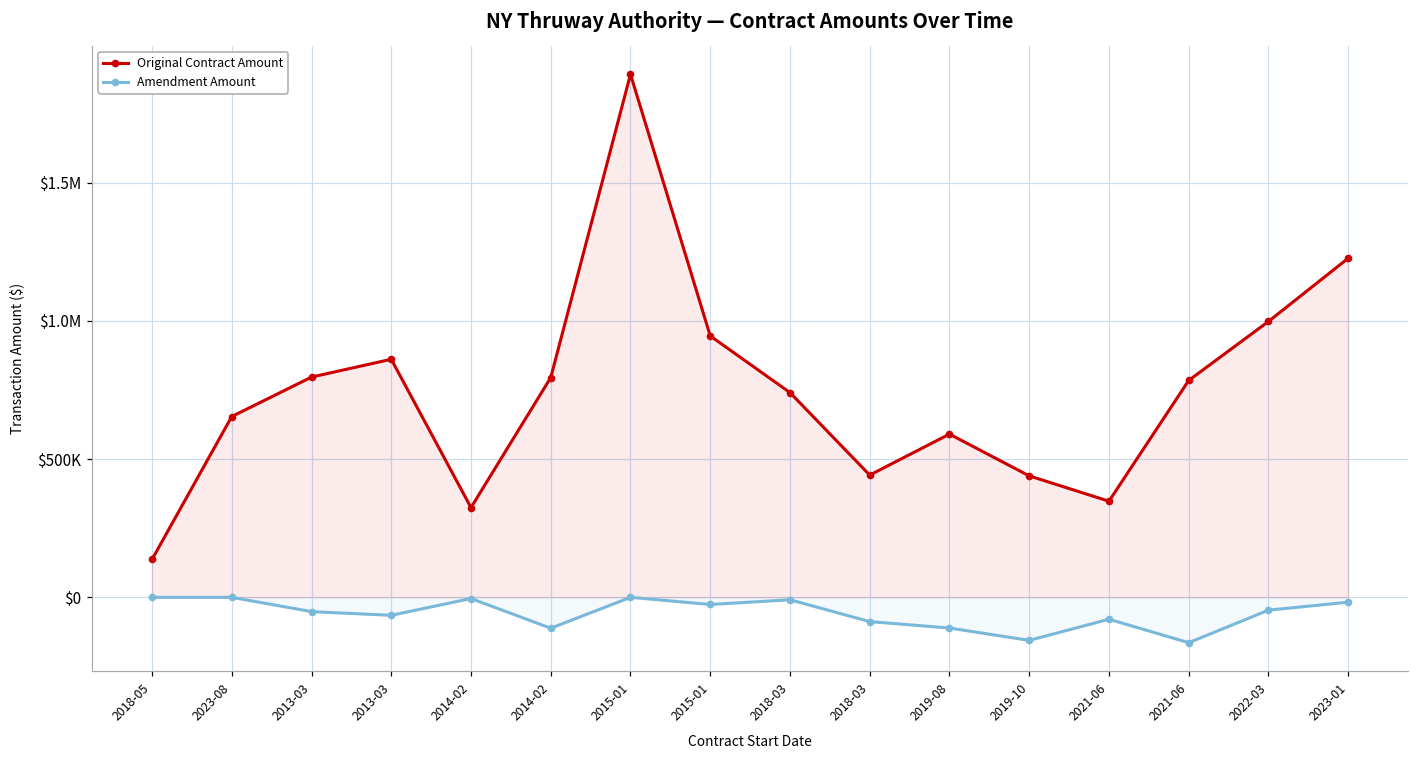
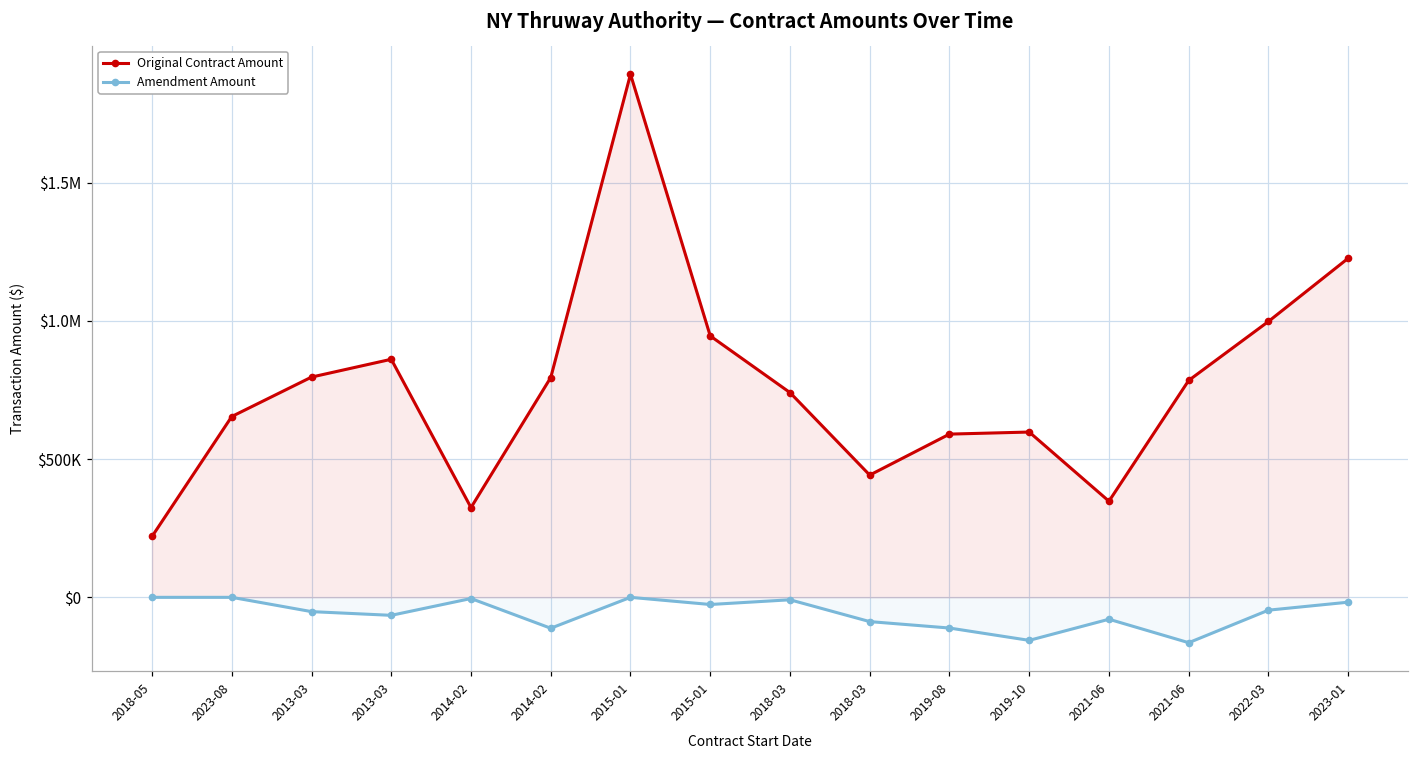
Original Contract Amount, 2018-05: $140000 -> $220000
Original Contract Amount, 2019-10: $440000 -> $600000
